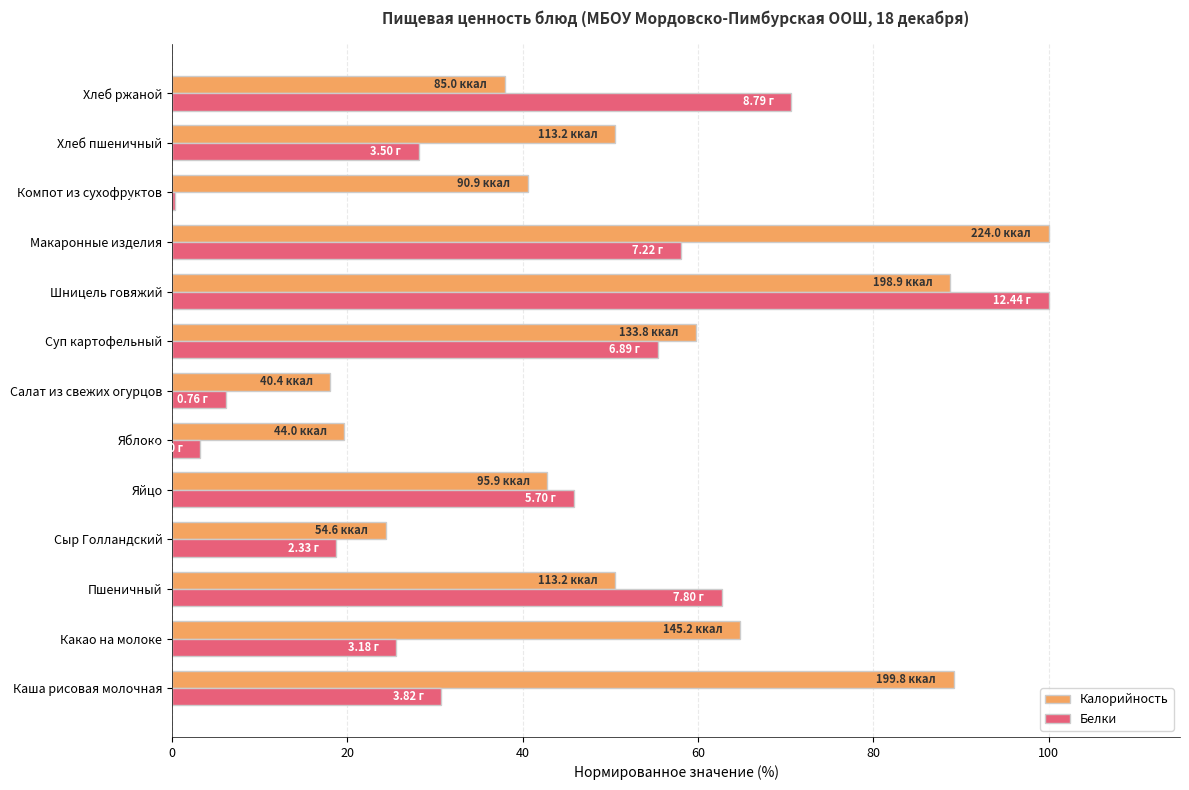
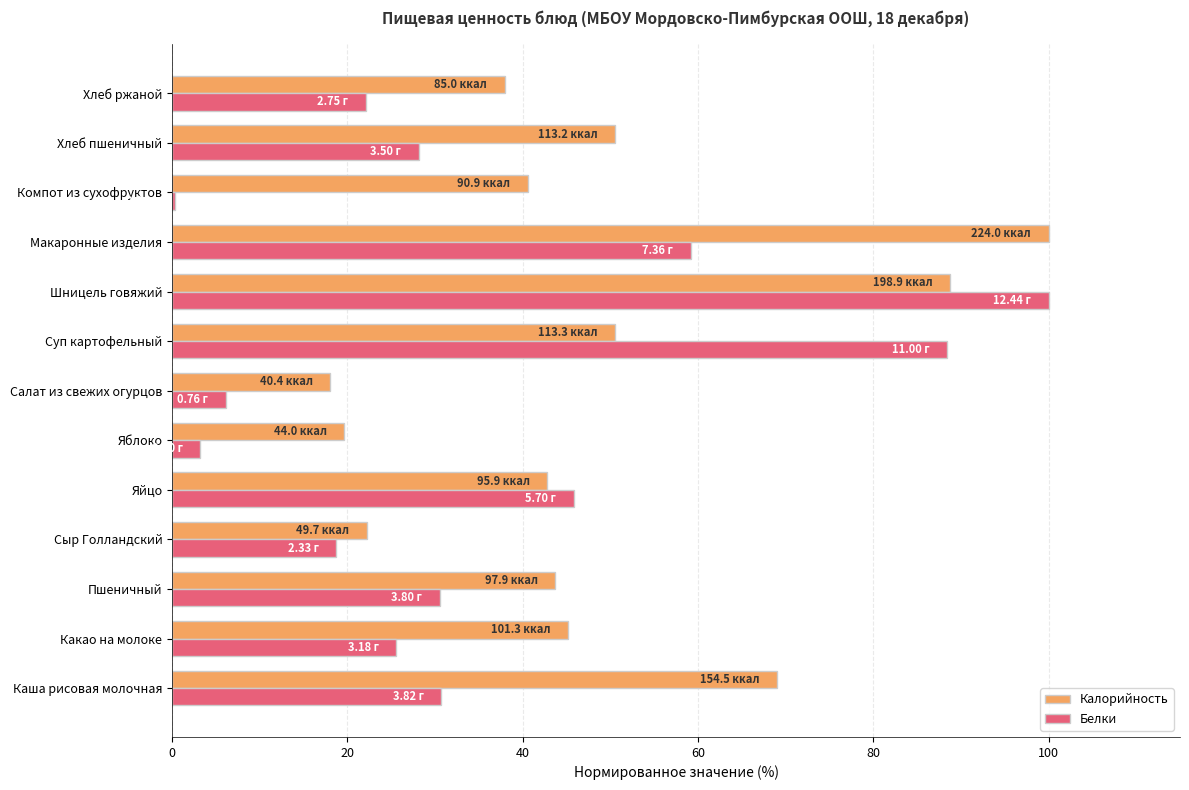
Белки, Хлеб ржаной: 8.79 -> 2.75
Белки, Макаронные изделия: 7.22 -> 7.36
Калорийность, Суп картофельный: 133.8 -> 113.3
Белки, Суп картофельный: 6.89 -> 11.00
Калорийность, Сыр Голландский: 54.6 -> 49.7
Калорийность, Пшеничный: 113.2 -> 97.9
Белки, Пшеничный: 7.80 -> 3.80
Калорийность, Какао на молоке: 145.2 -> 101.3
Калорийность, Каша рисовая молочная: 199.8 -> 154.5
